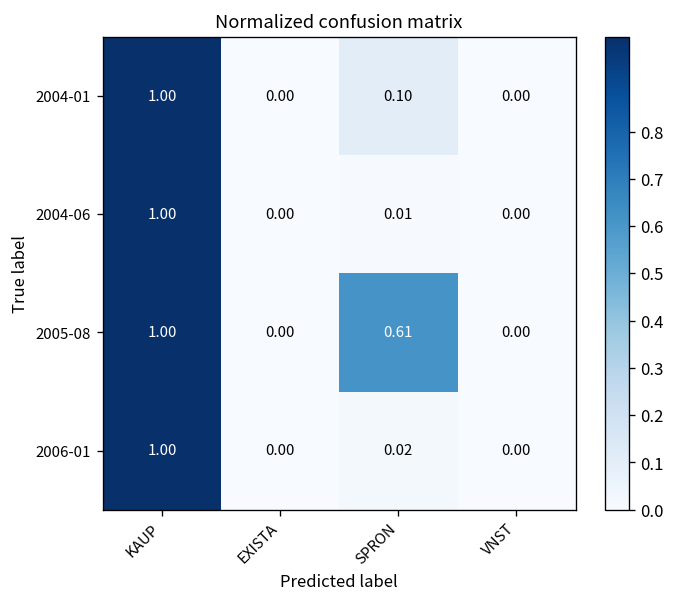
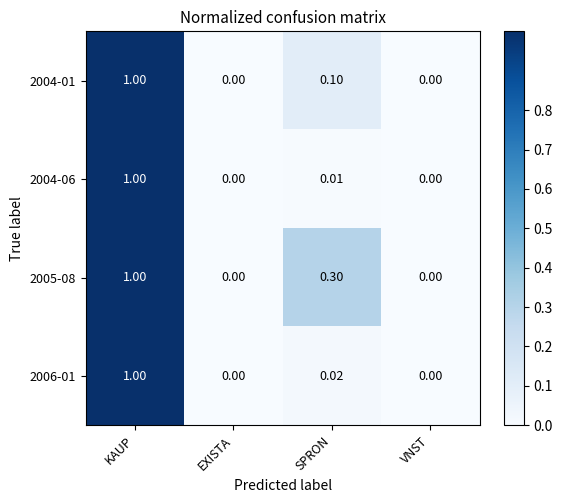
2005-08, SPRON: 0.61 -> 0.30
